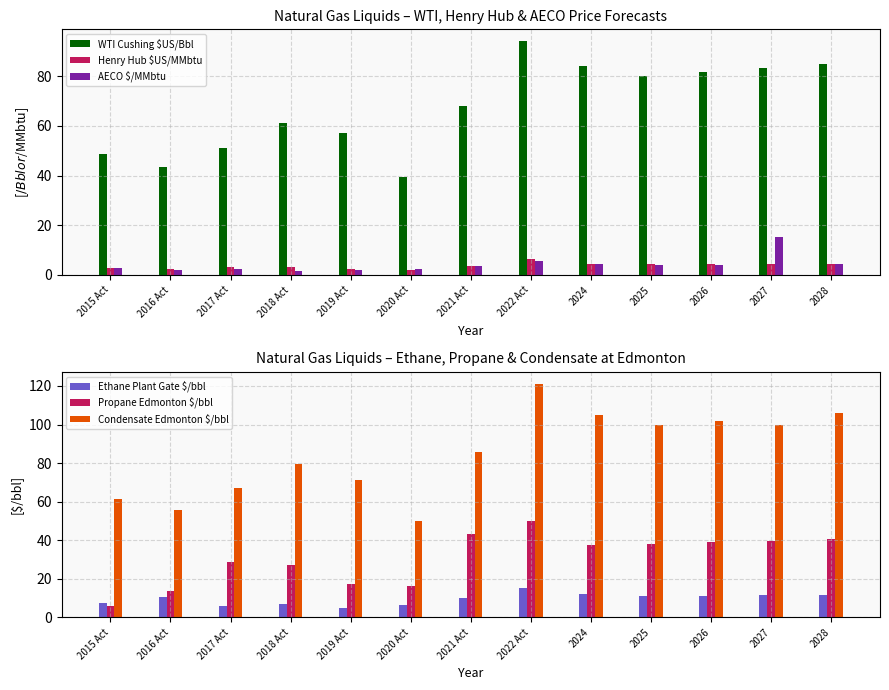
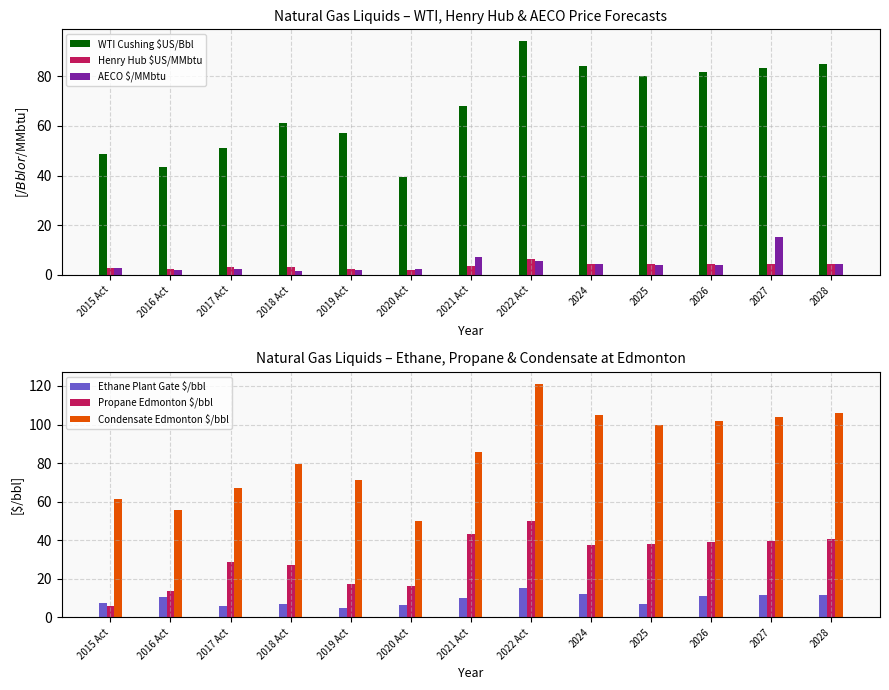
Natural Gas Liquids – WTI, Henry Hub & AECO Price Forecasts, AECO $/MMbtu, 2021 Act: 4 -> 7
Natural Gas Liquids – Ethane, Propane & Condensate at Edmonton, Ethane Plant Gate $/bbl, 2025: 11 -> 7
Natural Gas Liquids – Ethane, Propane & Condensate at Edmonton, Condensate Edmonton $/bbl, 2027: 100 -> 104
